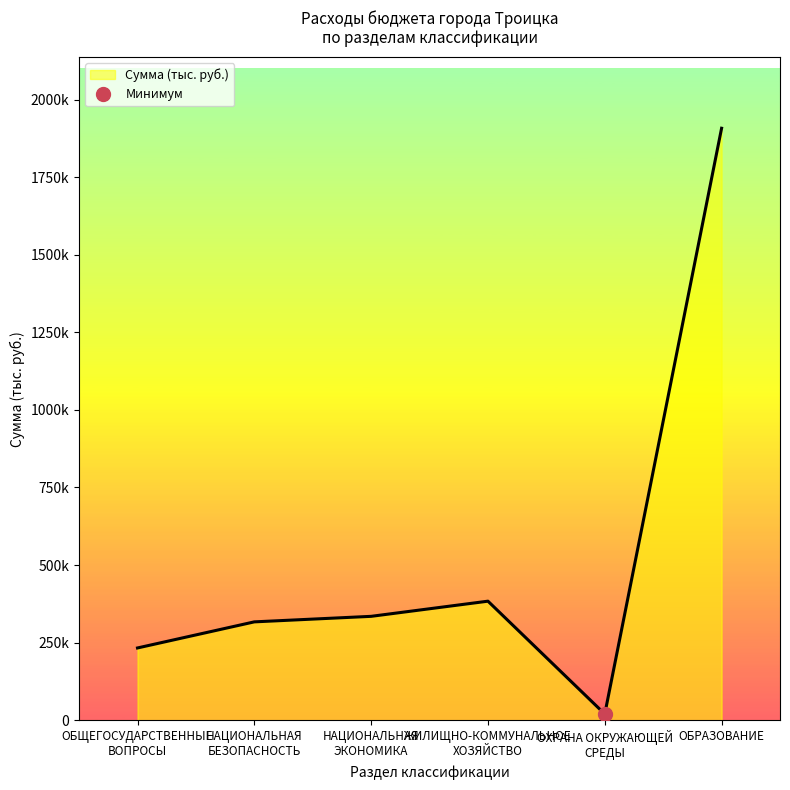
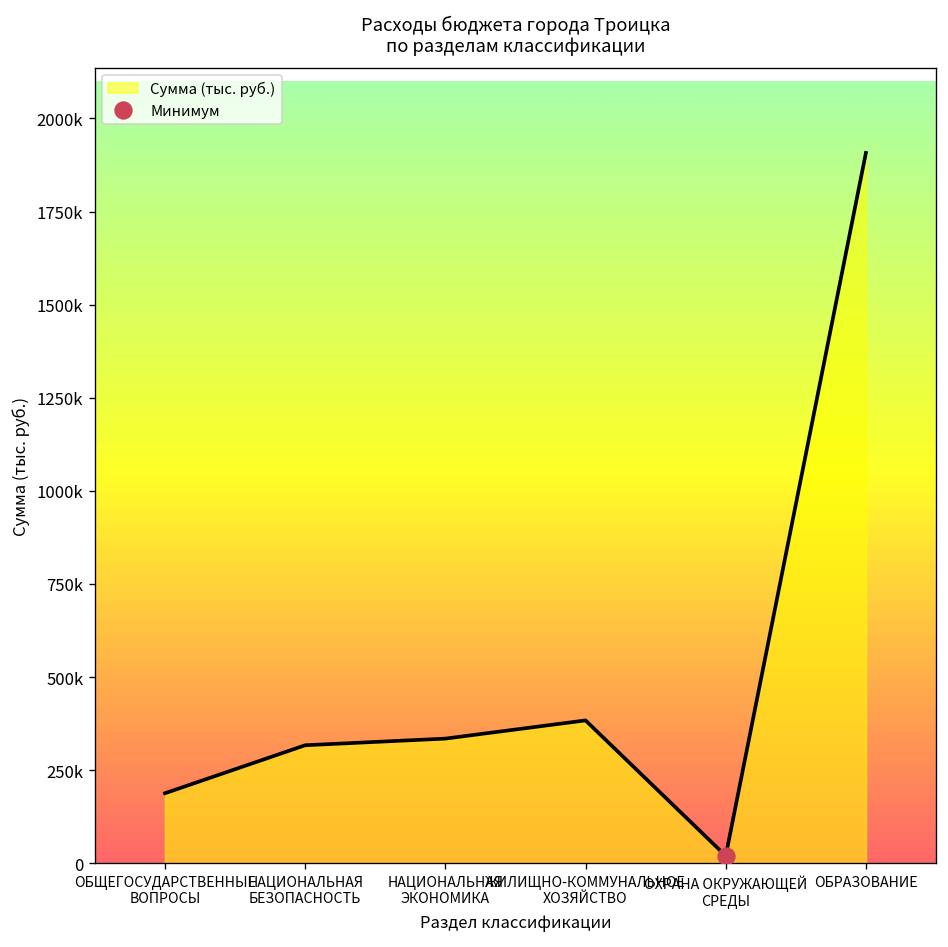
Сумма (тыс. руб.), ОБЩЕГОСУДАРСТВЕННЫЕ ВОПРОСЫ: 230000 -> 190000
